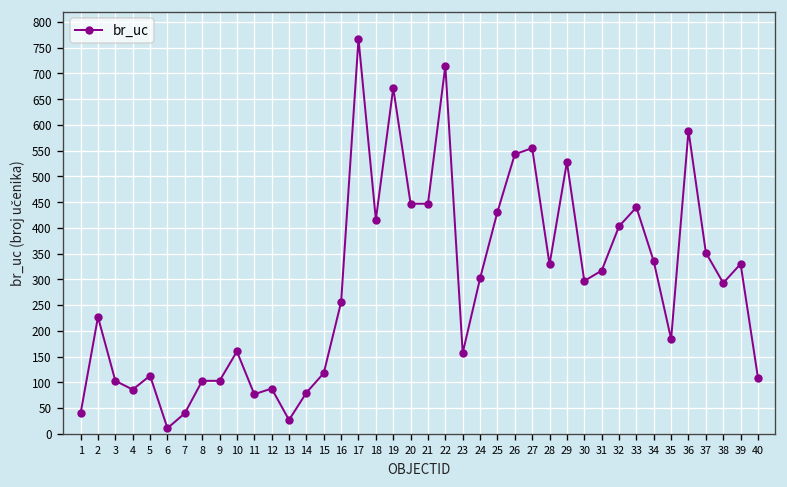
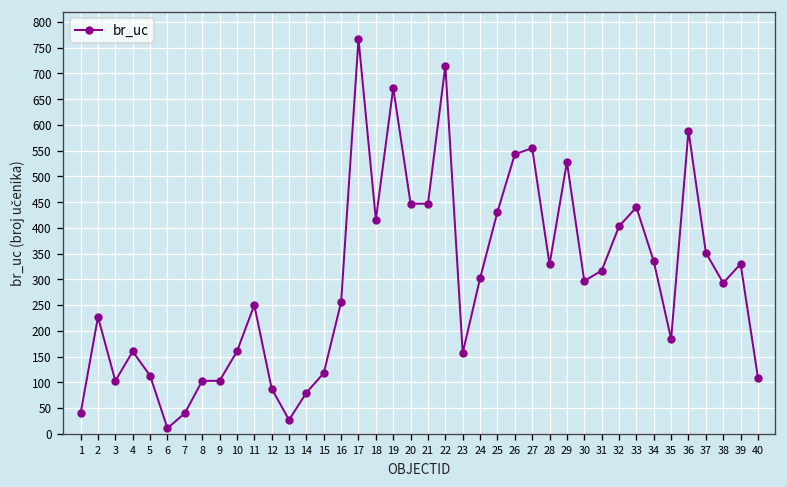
4: 90 -> 160
11: 80 -> 250
